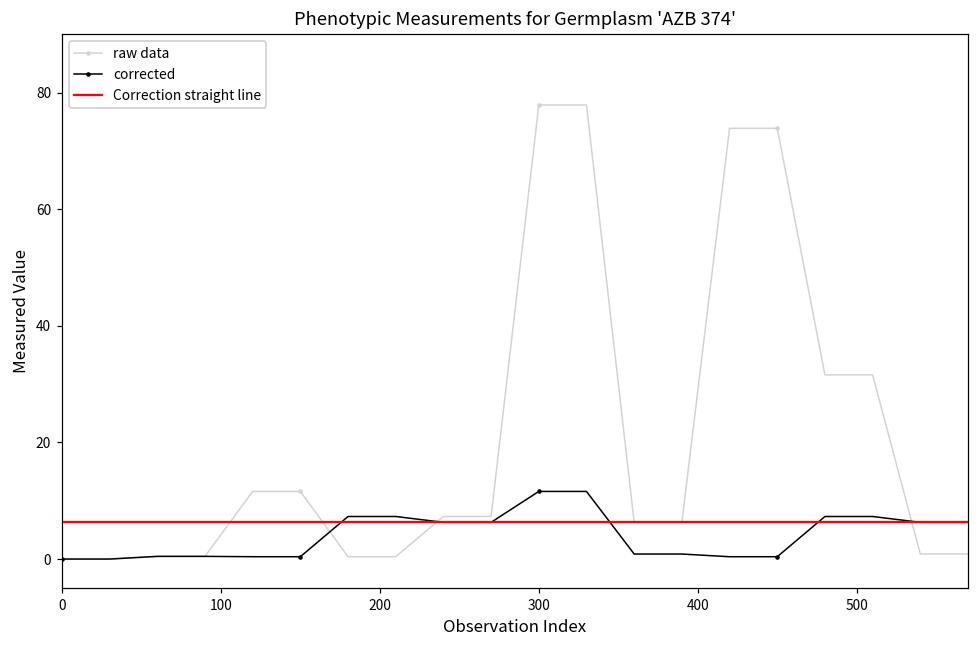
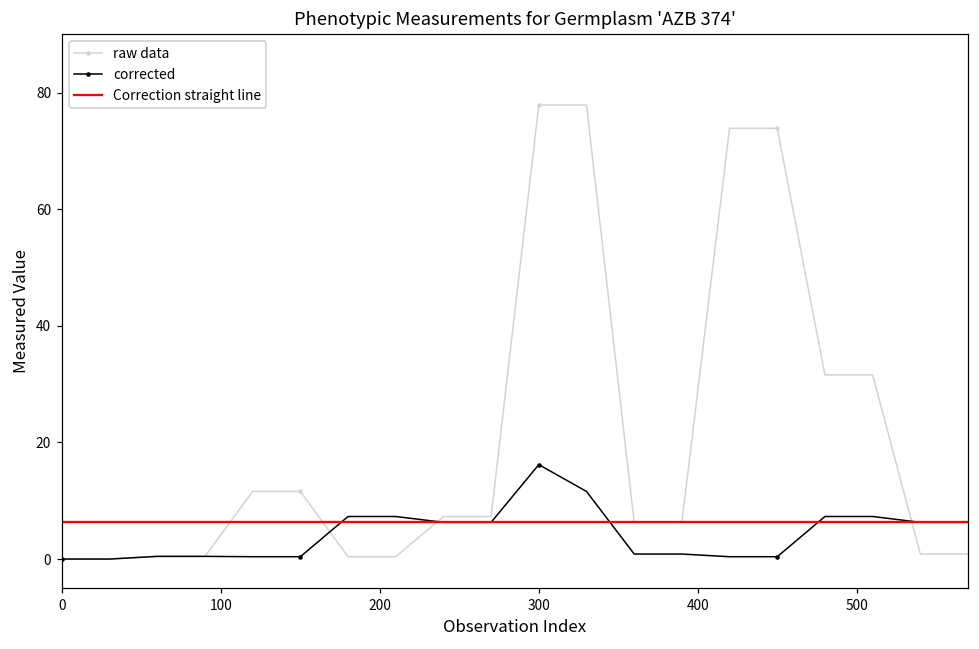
corrected, 300: 12 -> 16
